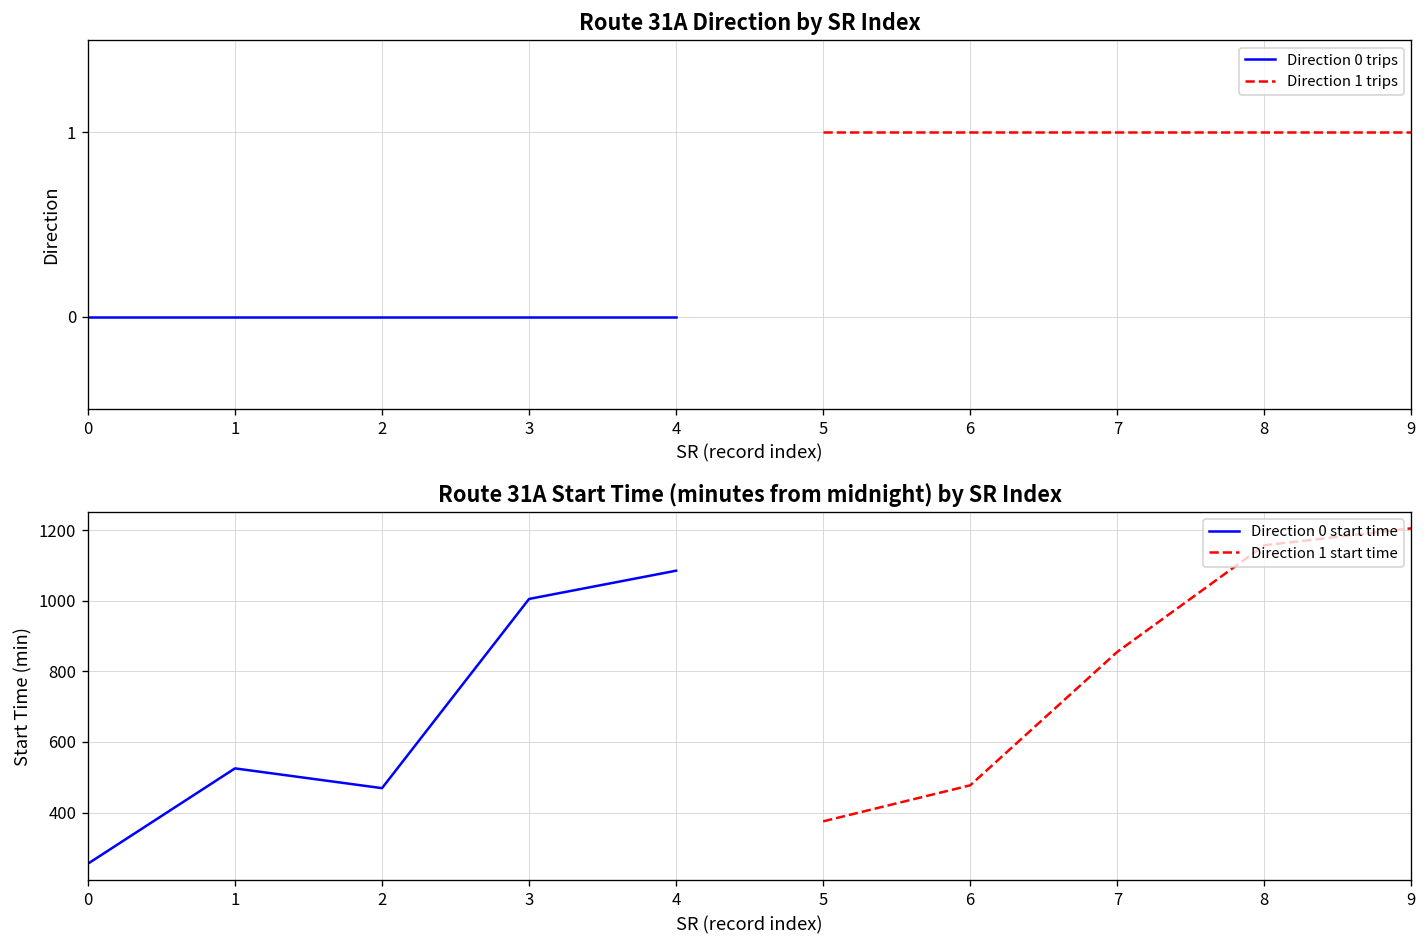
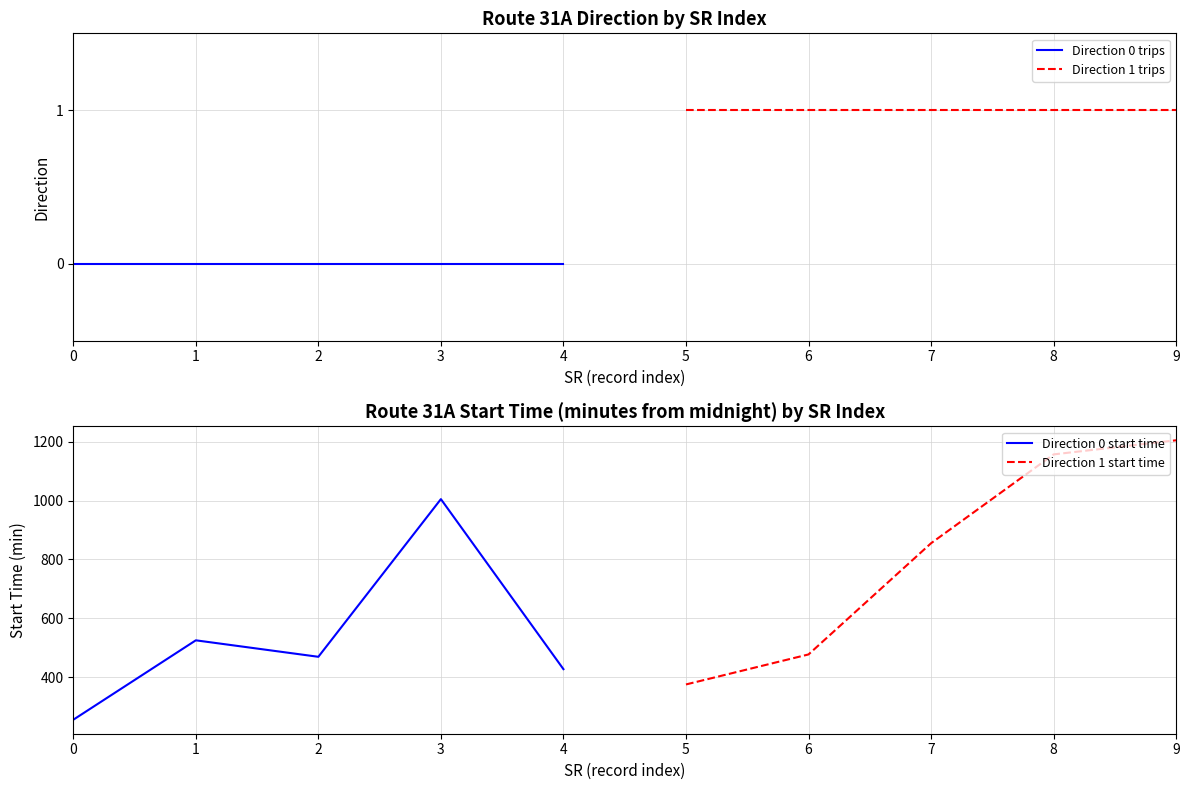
Route 31A Start Time (minutes from midnight) by SR Index, Direction 0 start time, 4: 1090 -> 430
